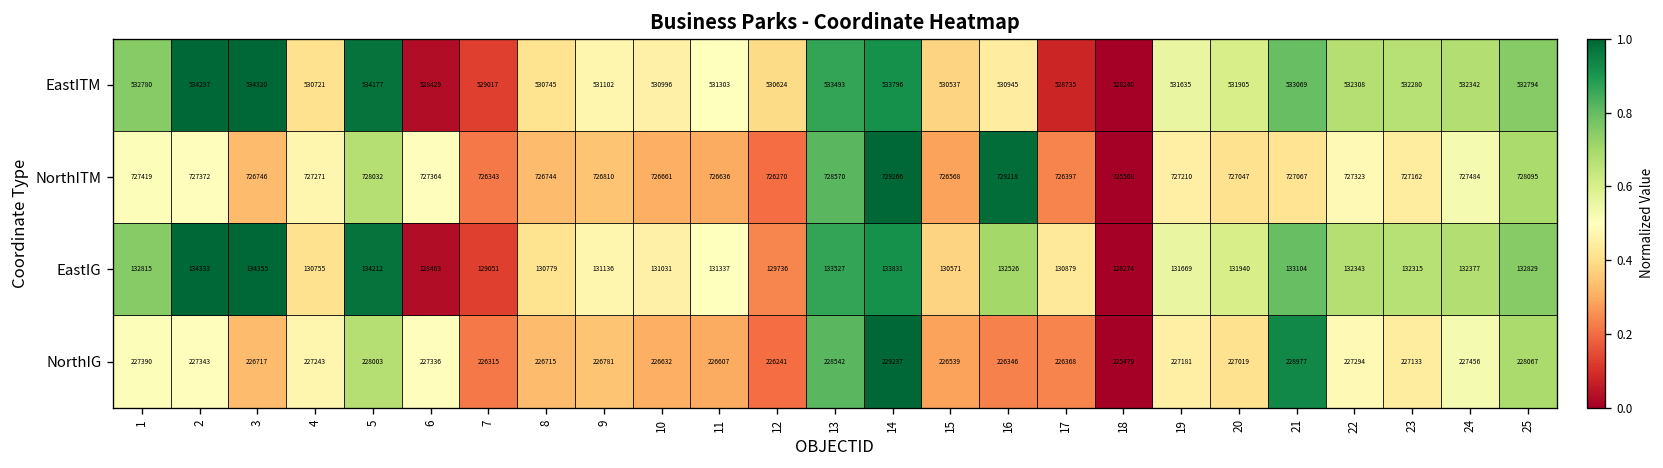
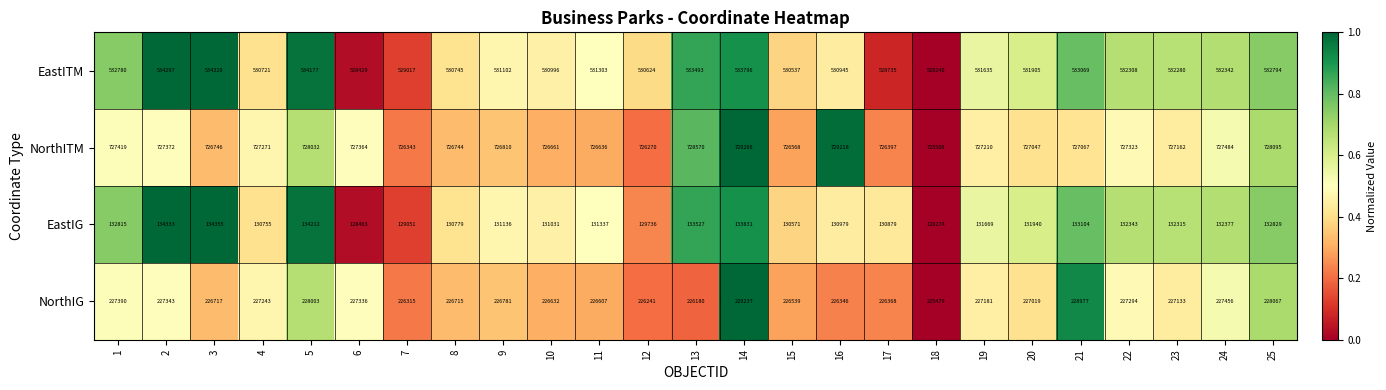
EastIG, 16: 132526 -> 130979
NorthIG, 13: 228542 -> 226180
